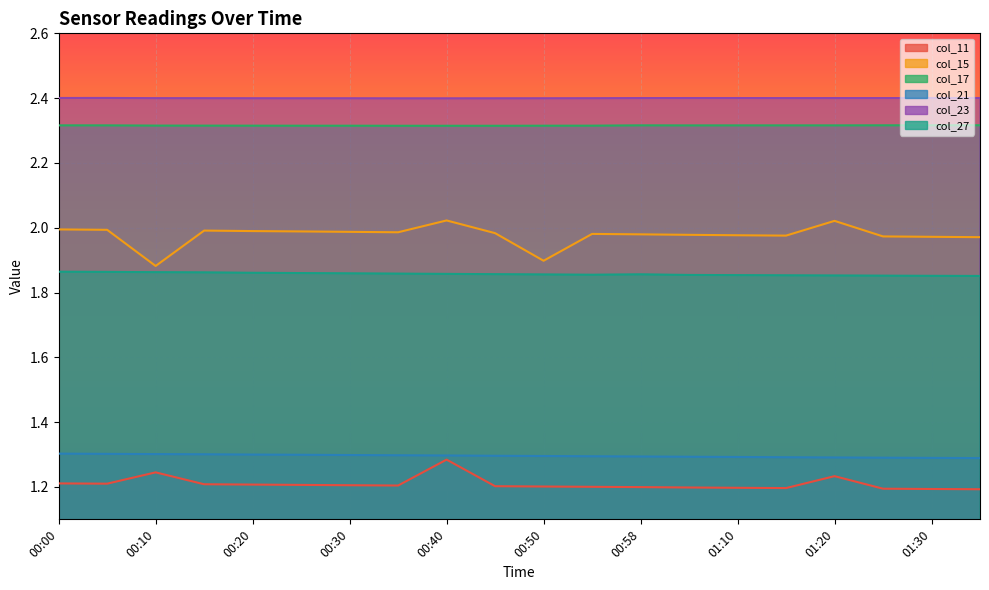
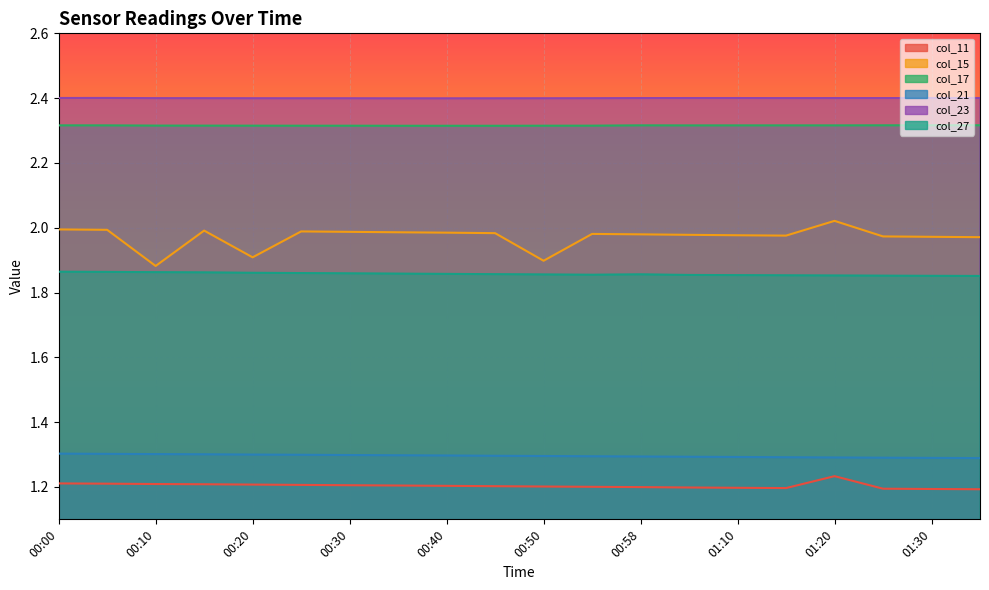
col_11, 00:10: 1.25 -> 1.21
col_15, 00:20: 1.99 -> 1.91
col_11, 00:40: 1.28 -> 1.20
col_15, 00:40: 2.02 -> 1.98
